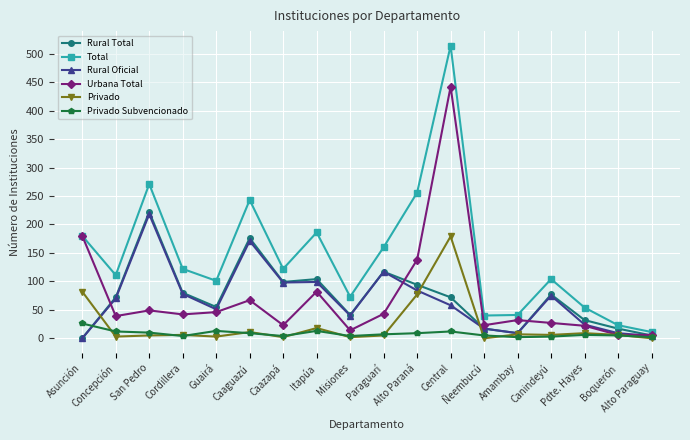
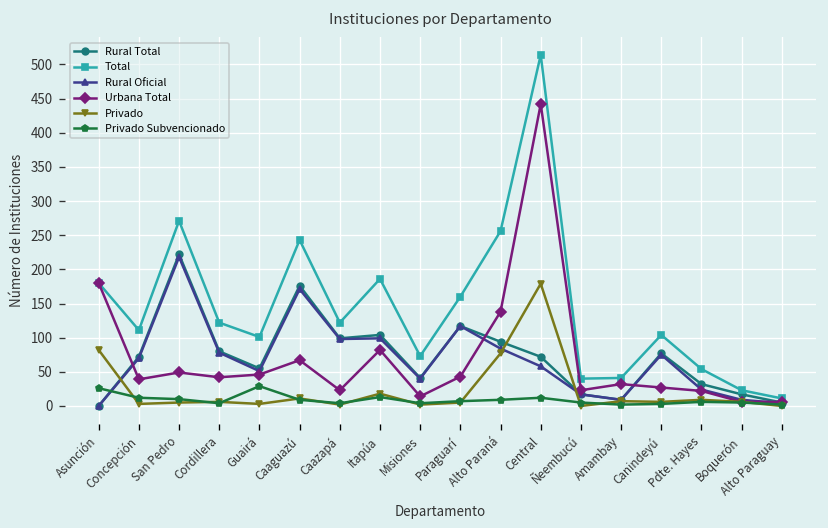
Privado Subvencionado, Guairá: 10 -> 30
